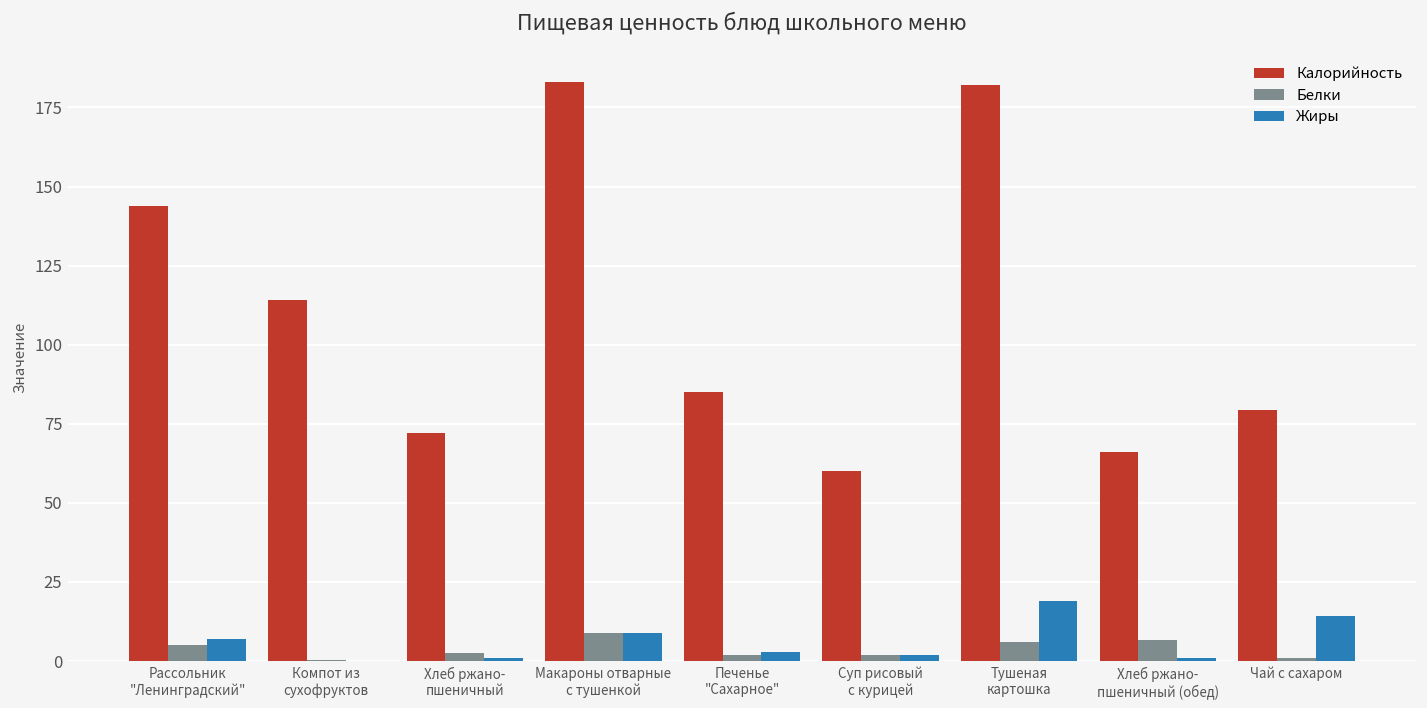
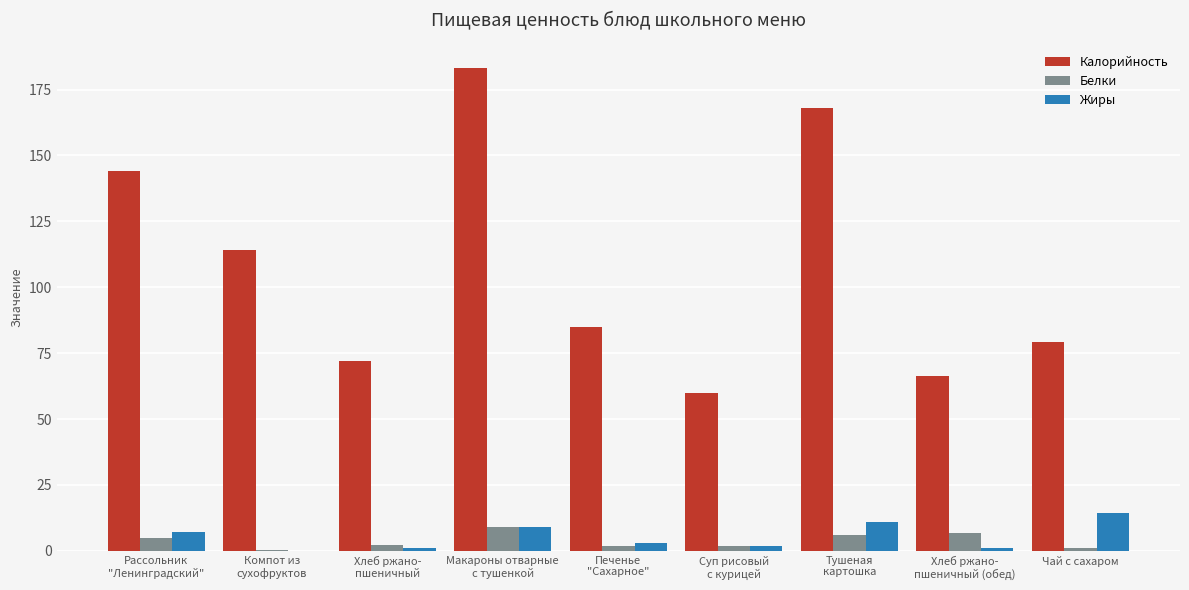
Калорийность, Тушеная картошка: 182 -> 168
Жиры, Тушеная картошка: 19 -> 11
